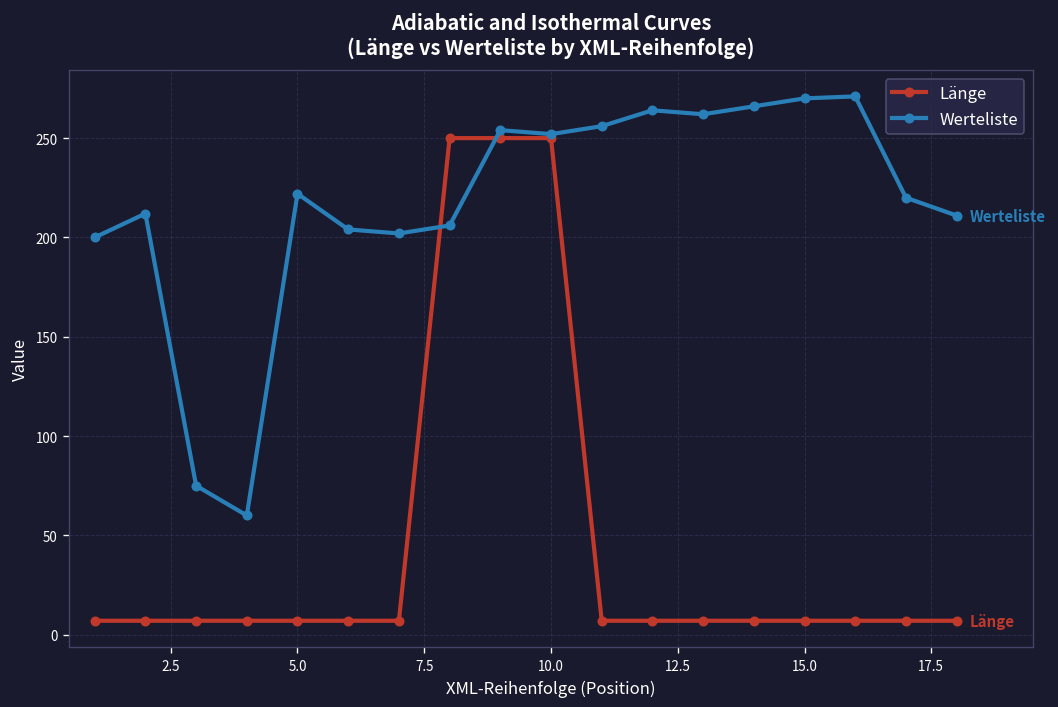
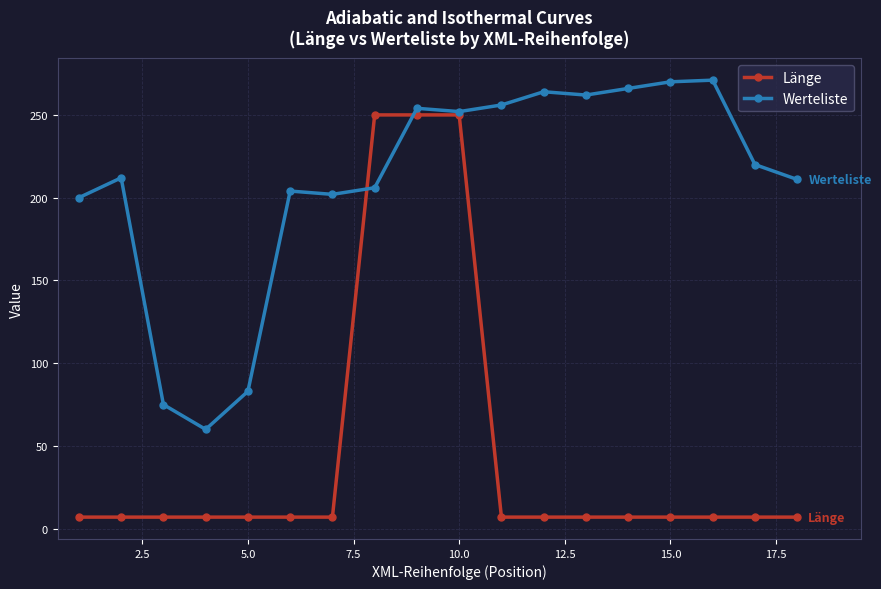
Werteliste, 5.0: 222 -> 83
